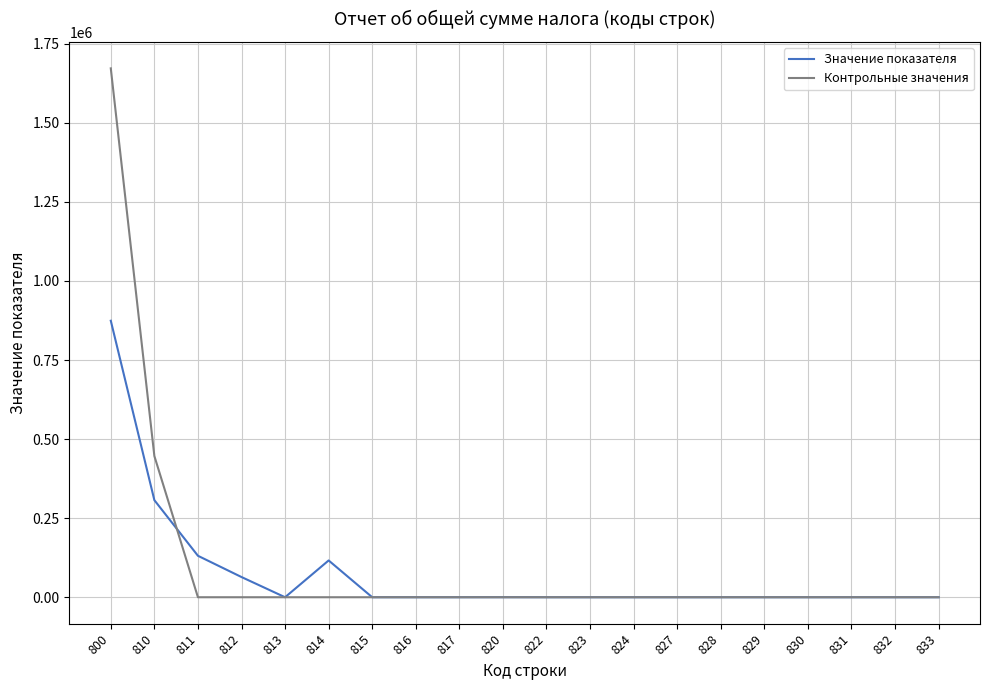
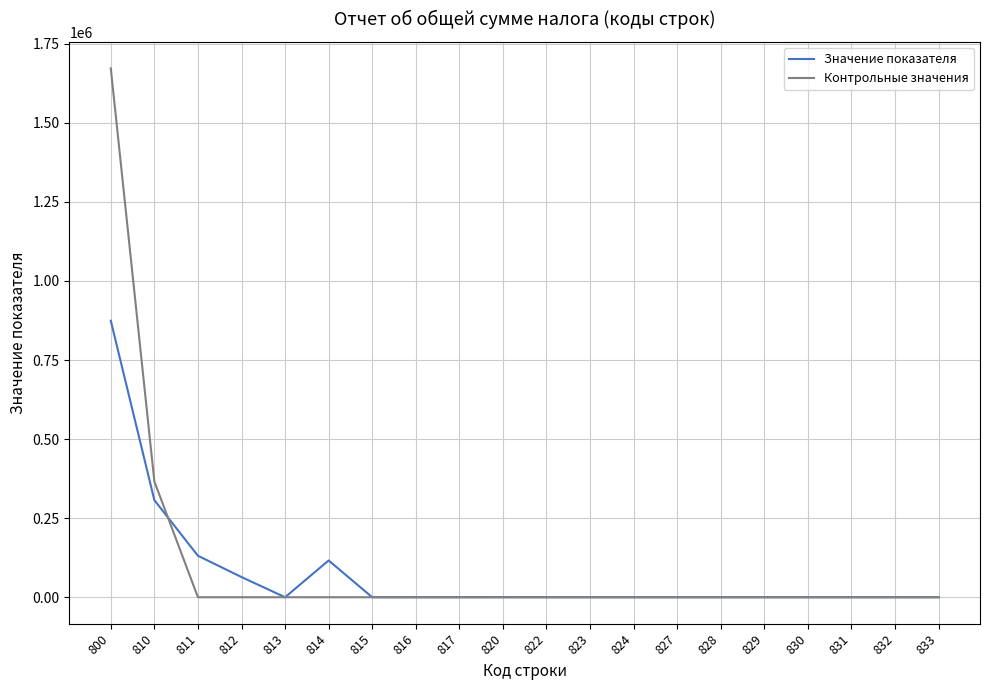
Контрольные значения, 810: 450000 -> 370000
